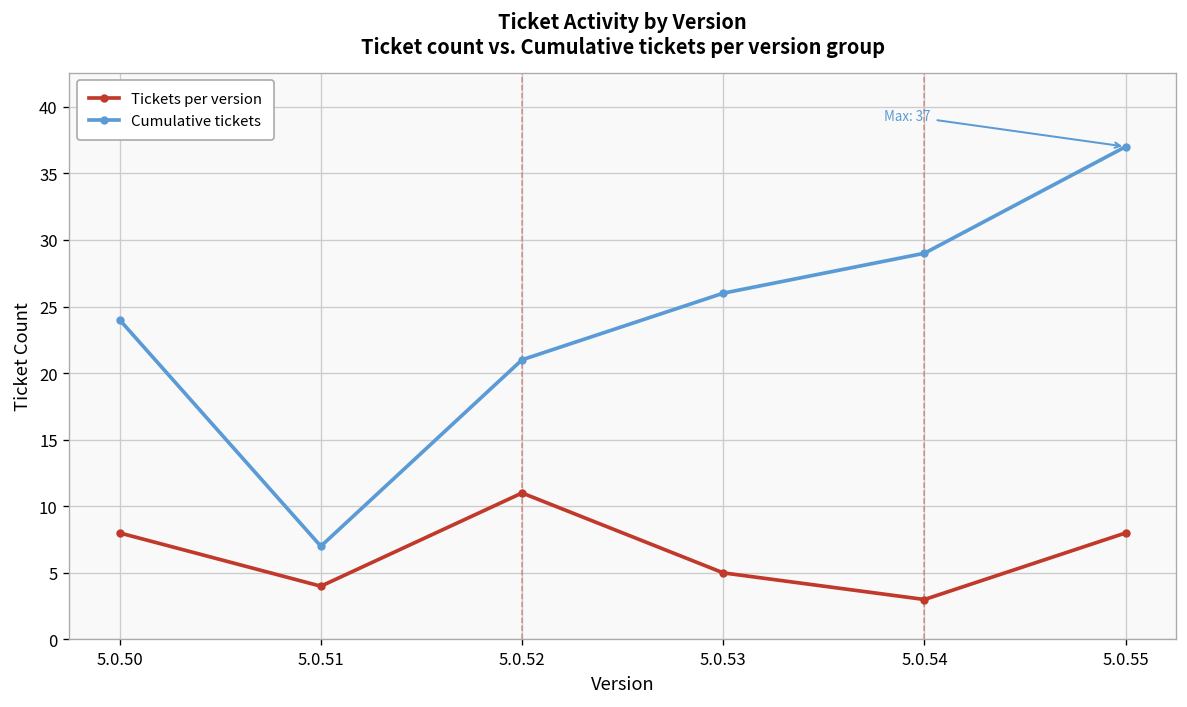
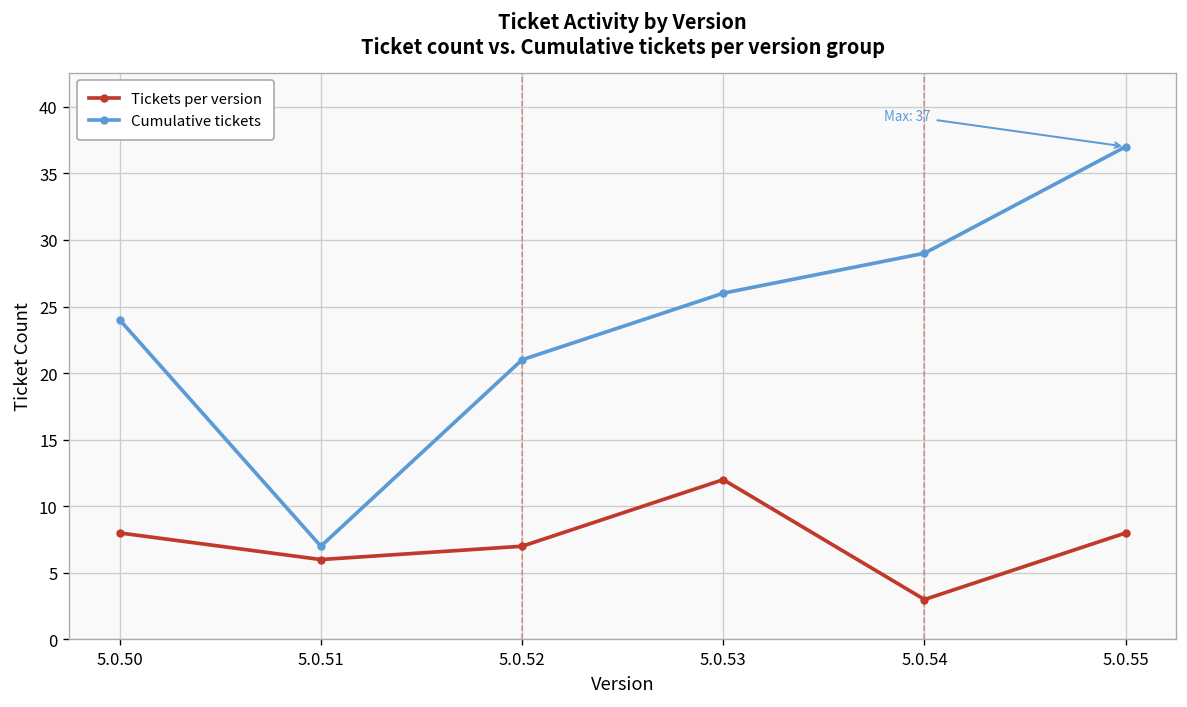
Tickets per version, 5.0.51: 4 -> 6
Tickets per version, 5.0.52: 11 -> 7
Tickets per version, 5.0.53: 5 -> 12
